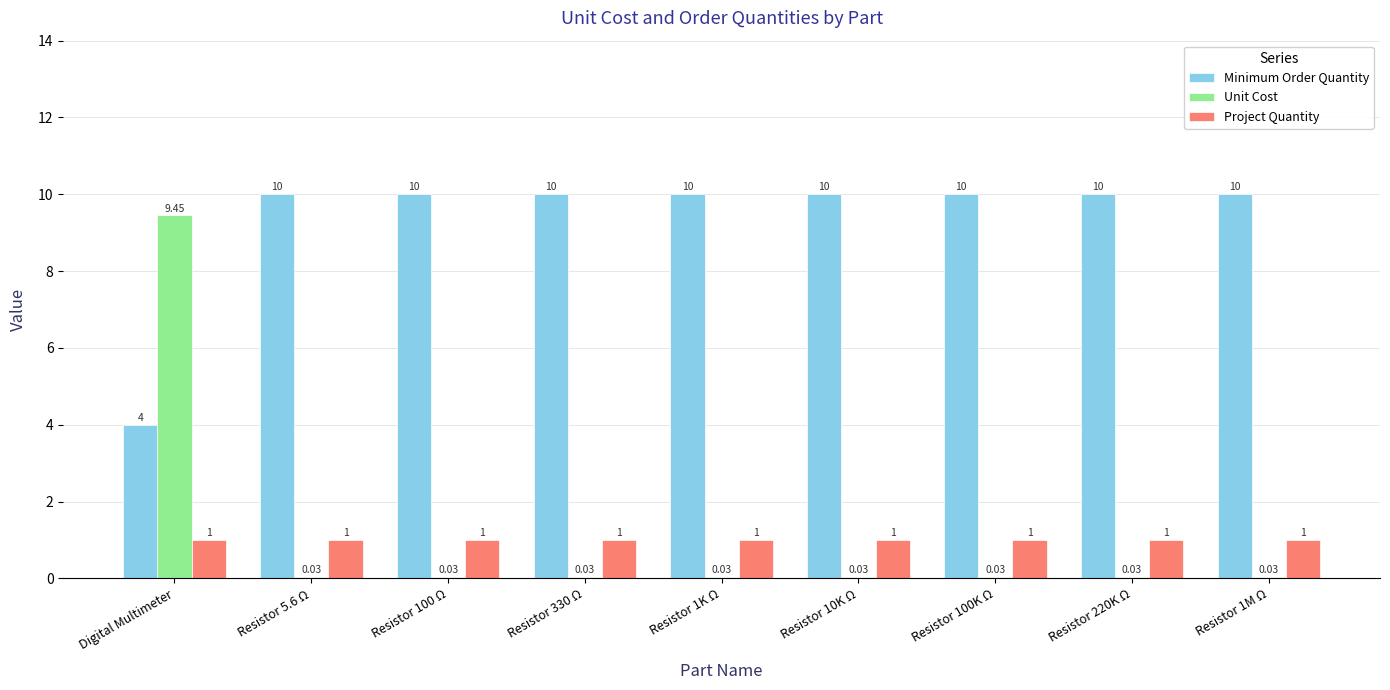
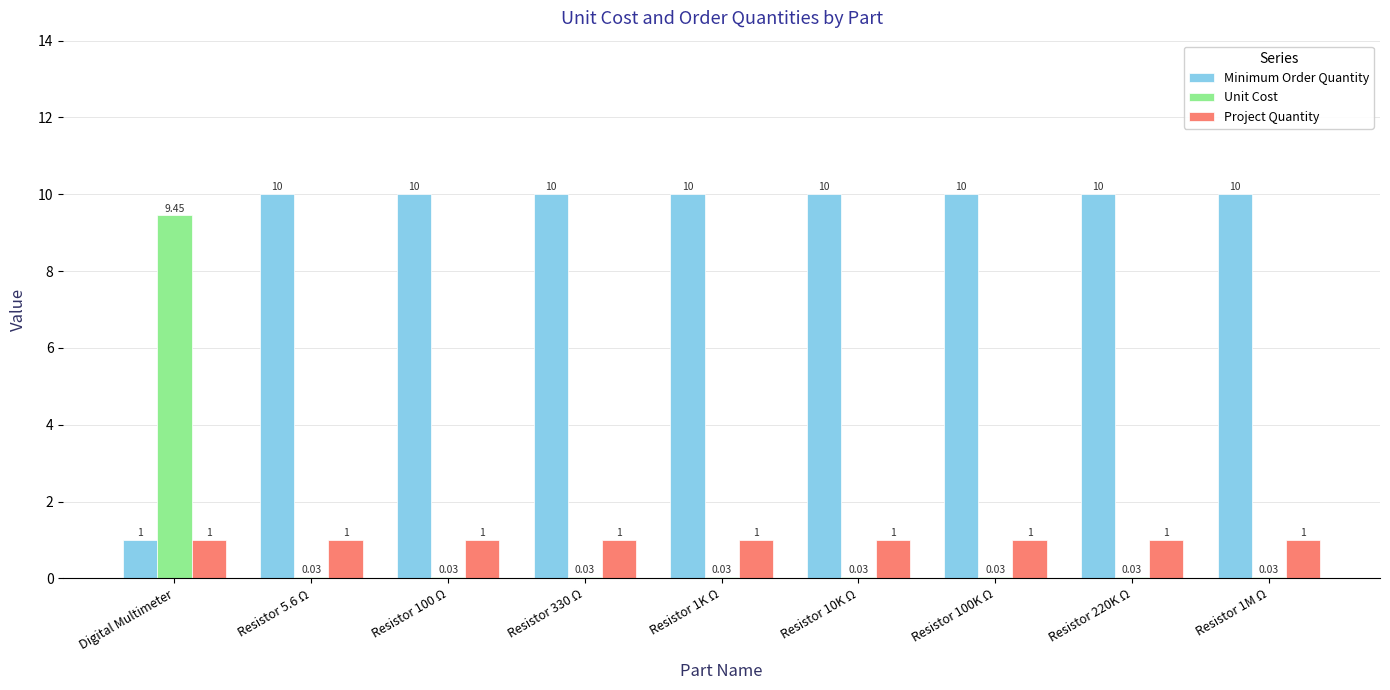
Minimum Order Quantity, Digital Multimeter: 4 -> 1
